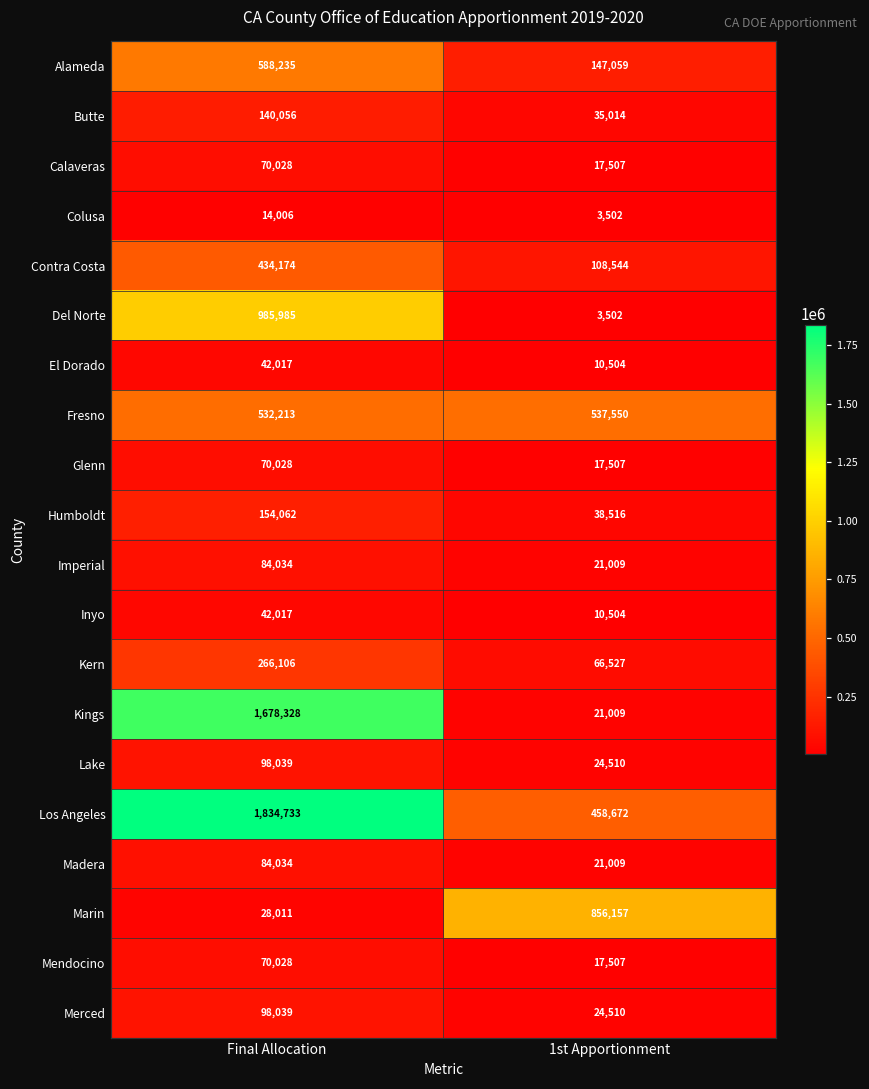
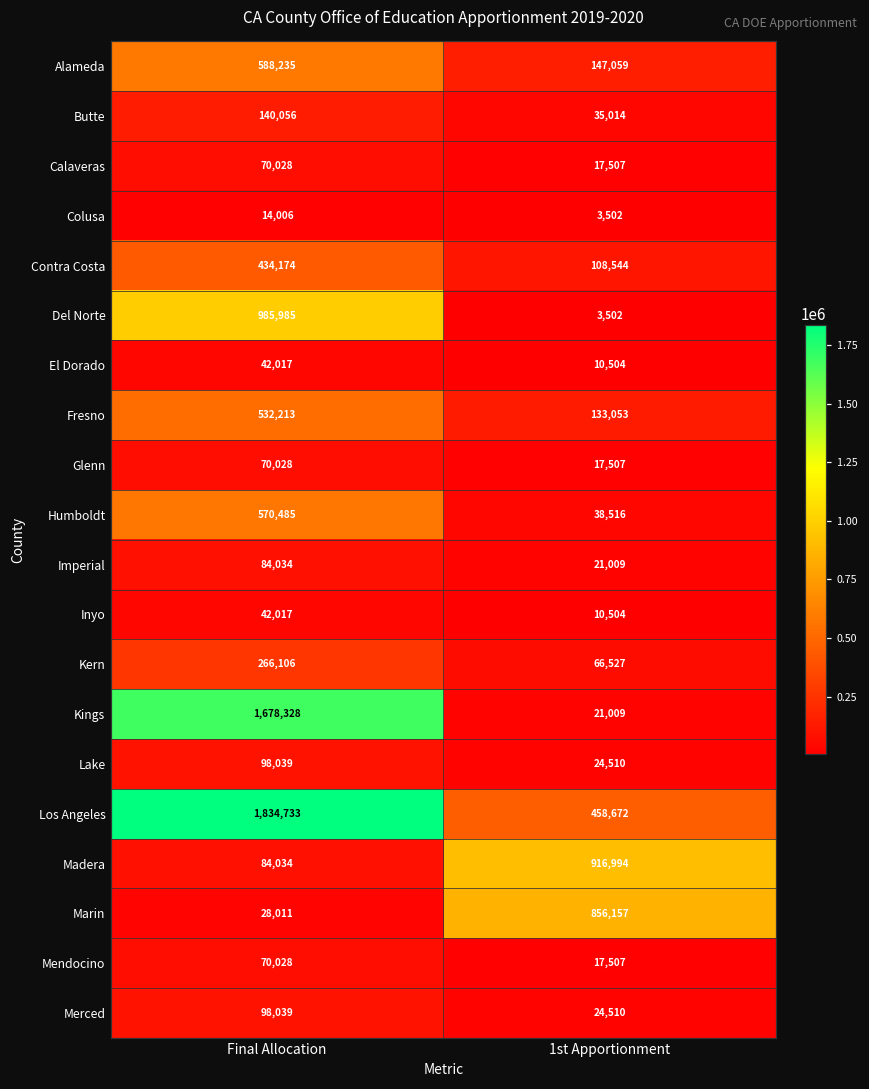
Fresno, 1st Apportionment: 537,550 -> 133,053
Humboldt, Final Allocation: 154,062 -> 570,485
Madera, 1st Apportionment: 21,009 -> 916,994
